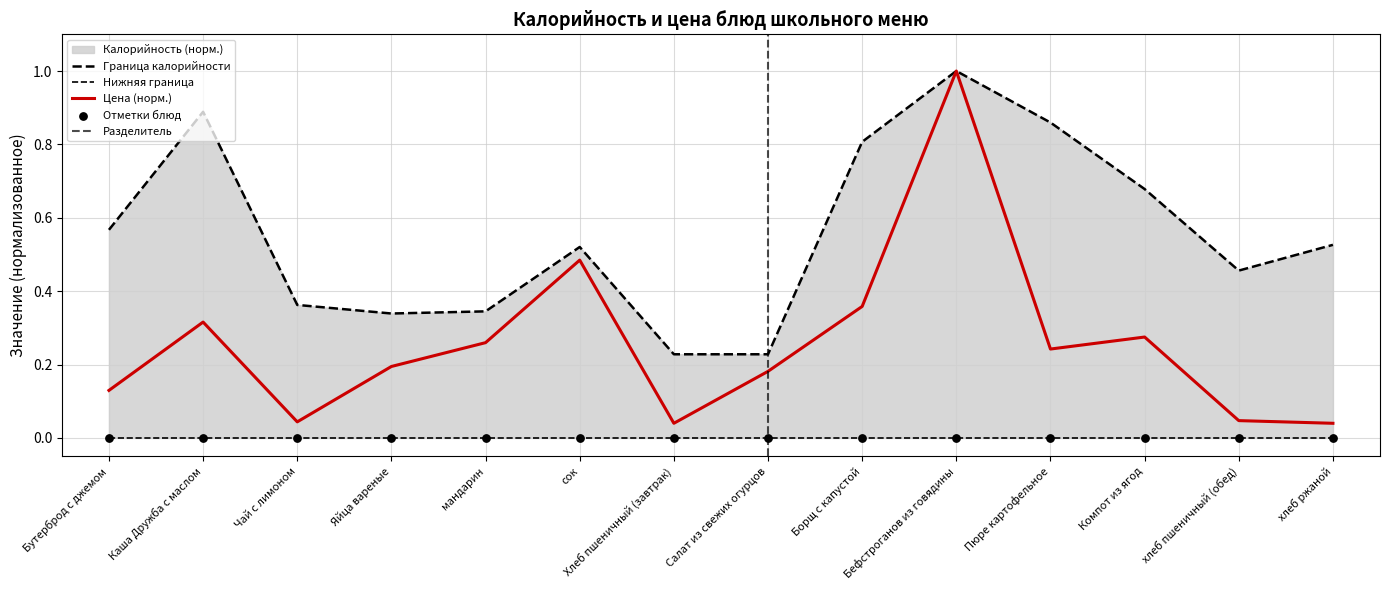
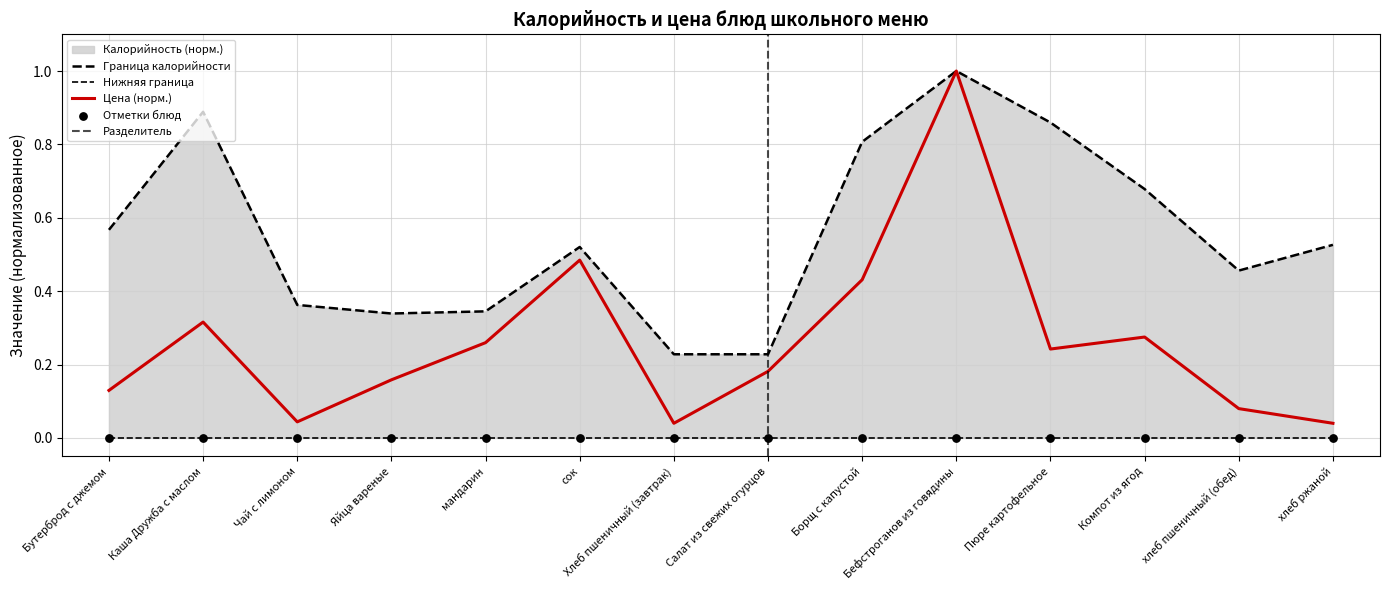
Цена (норм.), Яйца вареные: 0.19 -> 0.16
Цена (норм.), Борщ с капустой: 0.36 -> 0.43
Цена (норм.), хлеб пшеничный (обед): 0.05 -> 0.08
